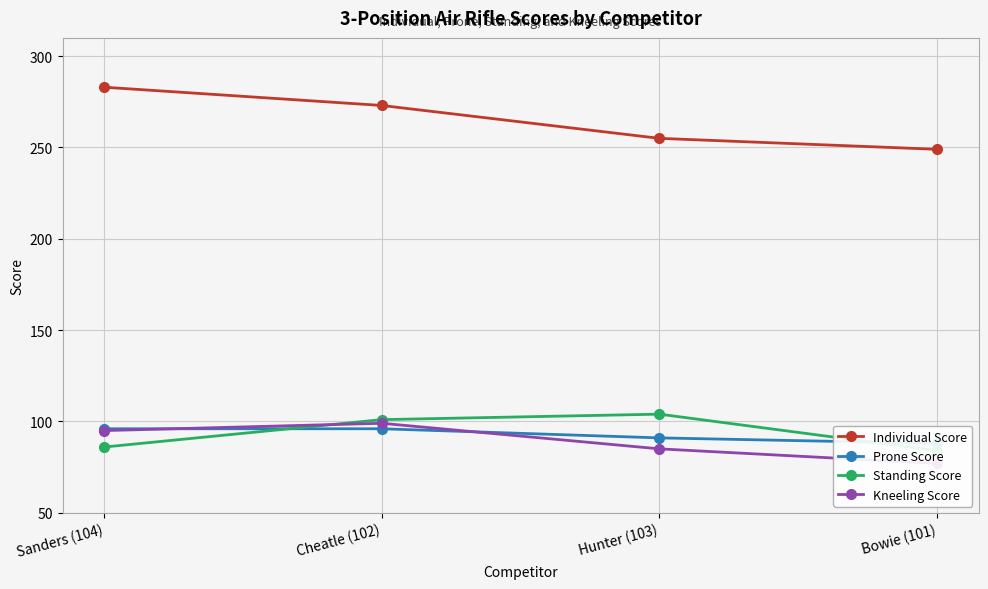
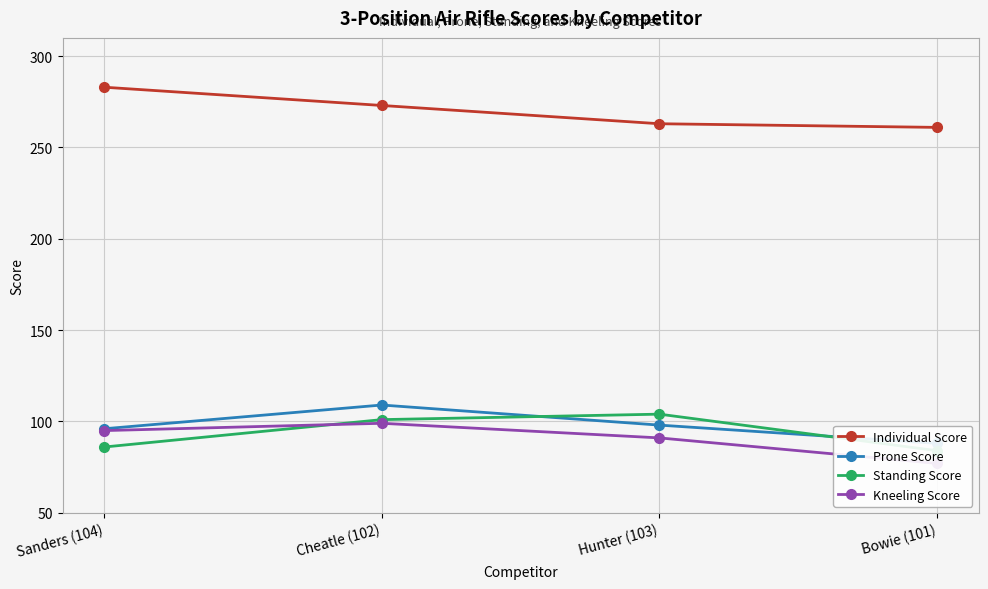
Prone Score, Cheatle (102): 96 -> 109
Individual Score, Hunter (103): 255 -> 263
Prone Score, Hunter (103): 91 -> 98
Kneeling Score, Hunter (103): 85 -> 91
Individual Score, Bowie (101): 249 -> 261
